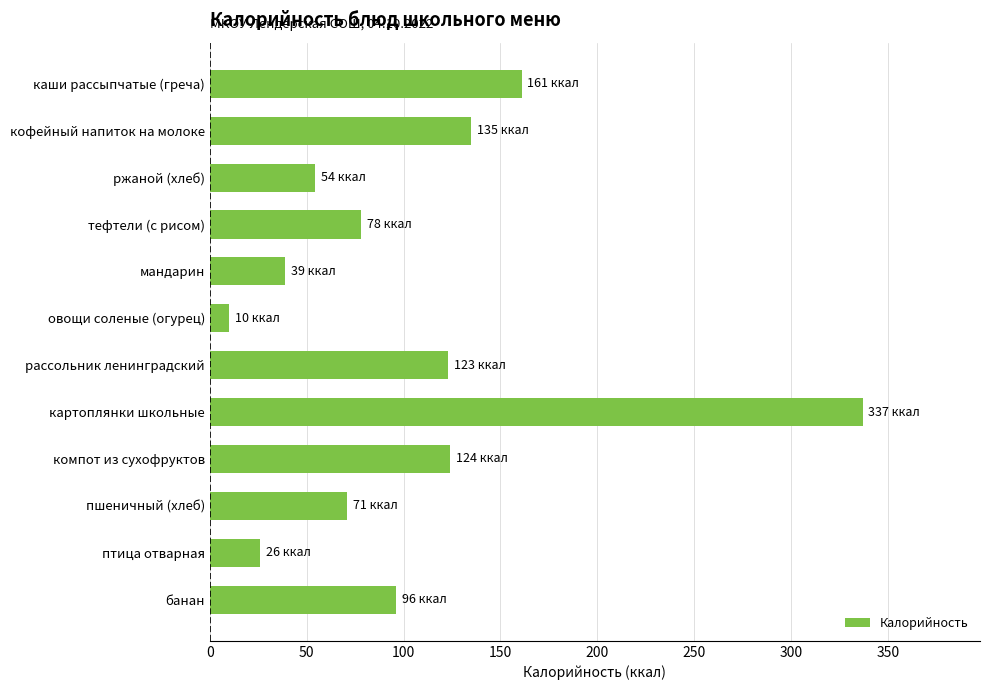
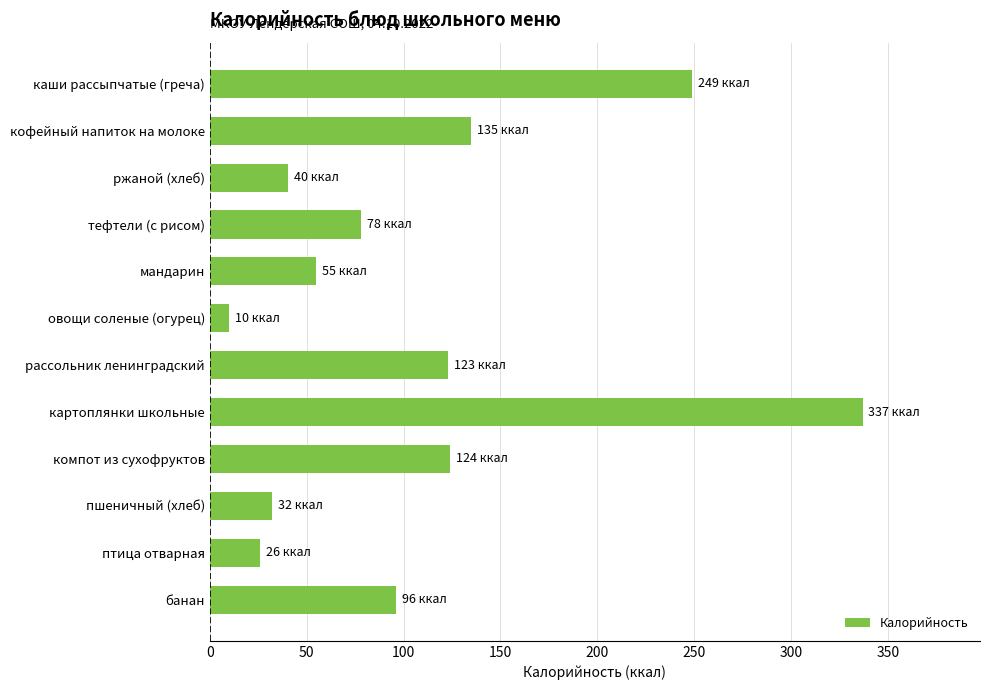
каши рассыпчатые (греча): 161 -> 249
ржаной (хлеб): 54 -> 40
мандарин: 39 -> 55
пшеничный (хлеб): 71 -> 32
